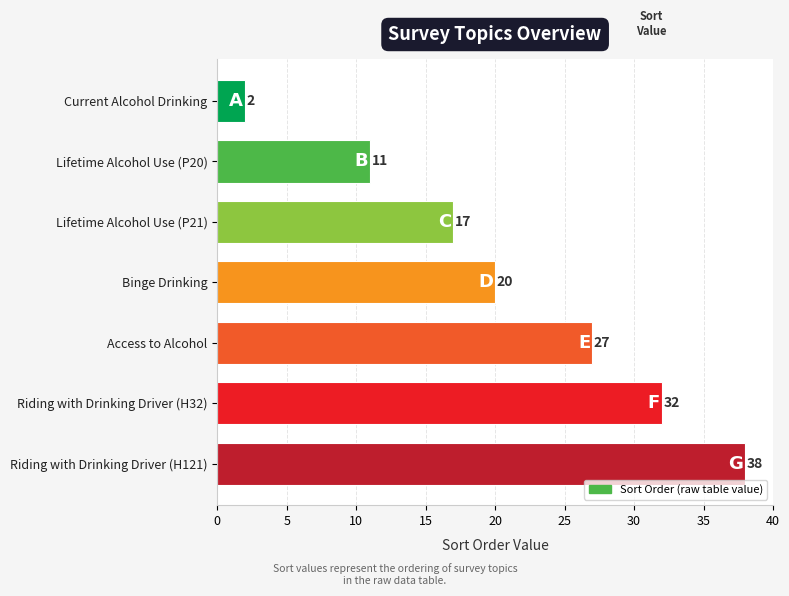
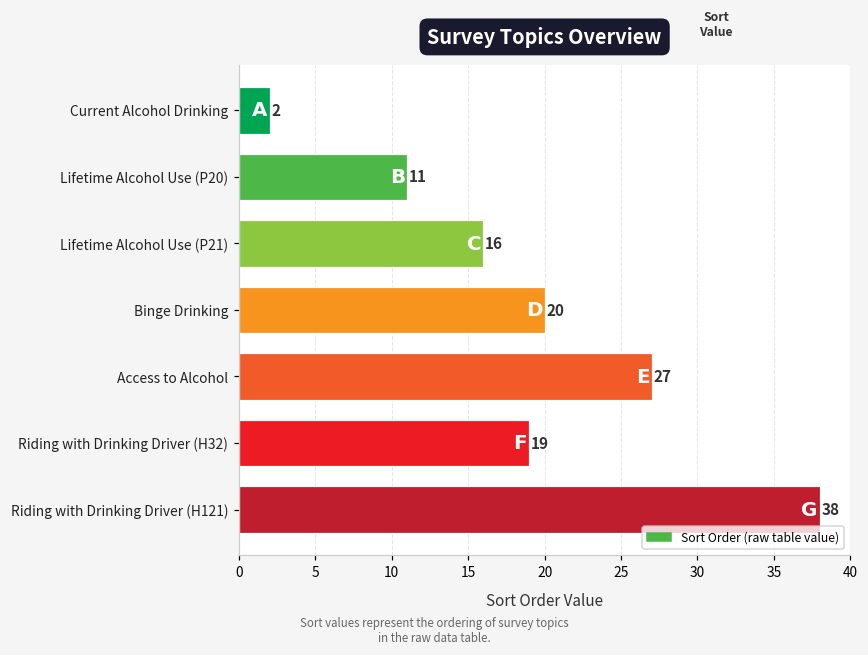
Lifetime Alcohol Use (P21): 17 -> 16
Riding with Drinking Driver (H32): 32 -> 19
